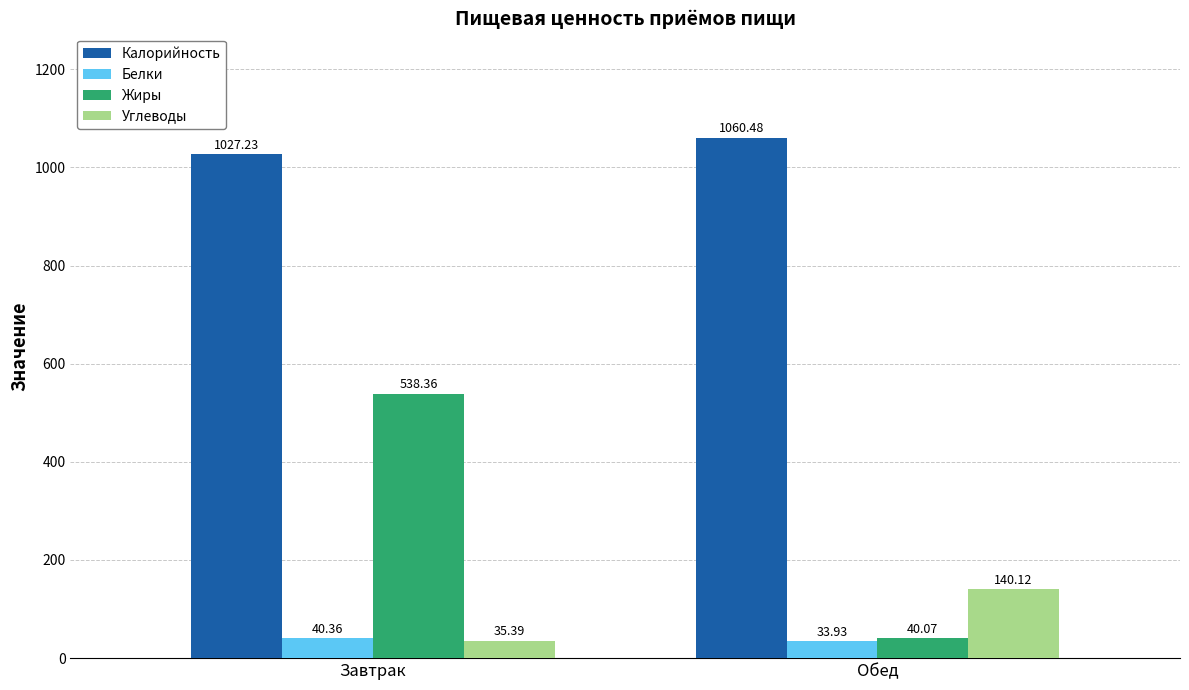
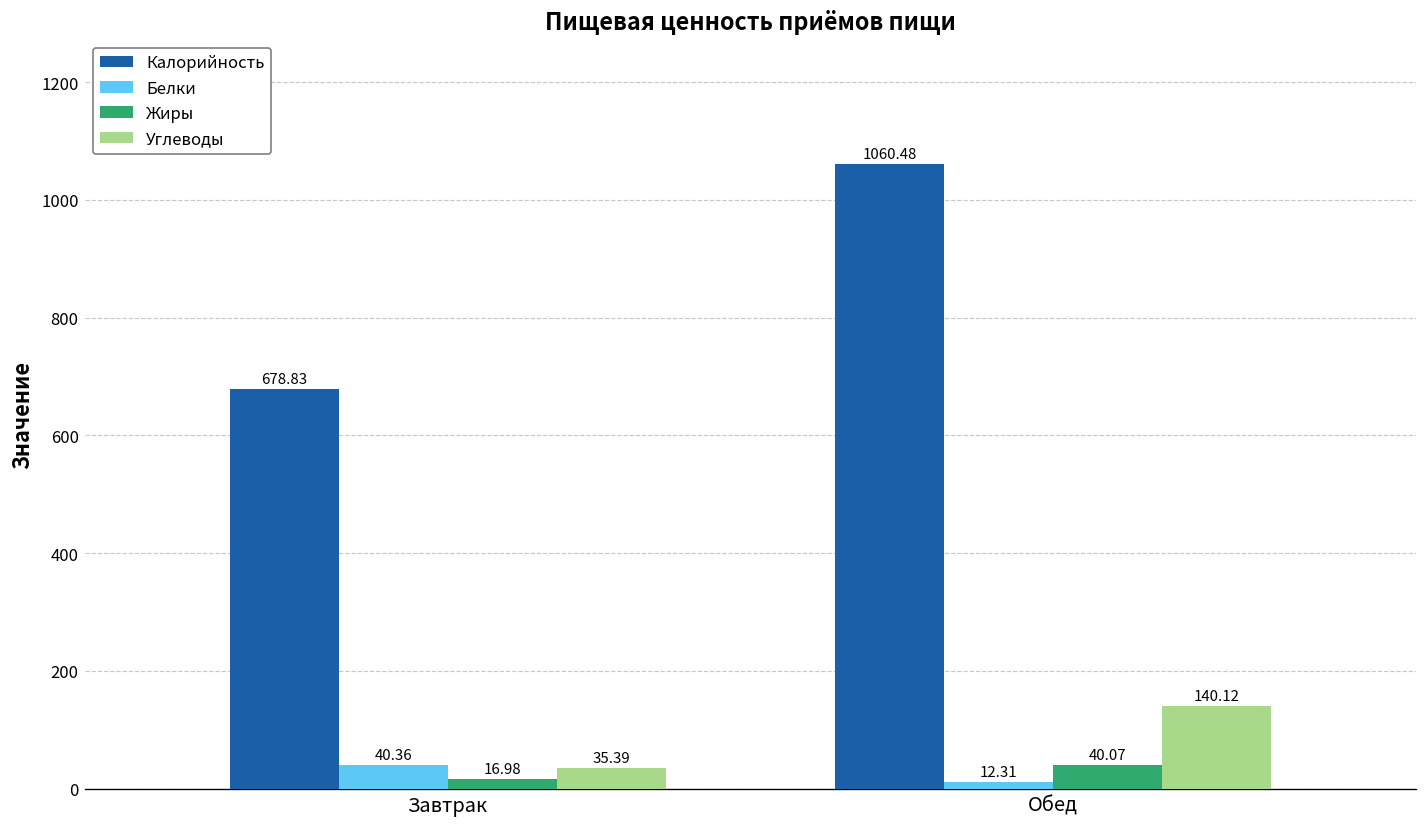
Калорийность, Завтрак: 1027.23 -> 678.83
Жиры, Завтрак: 538.36 -> 16.98
Белки, Обед: 33.93 -> 12.31
